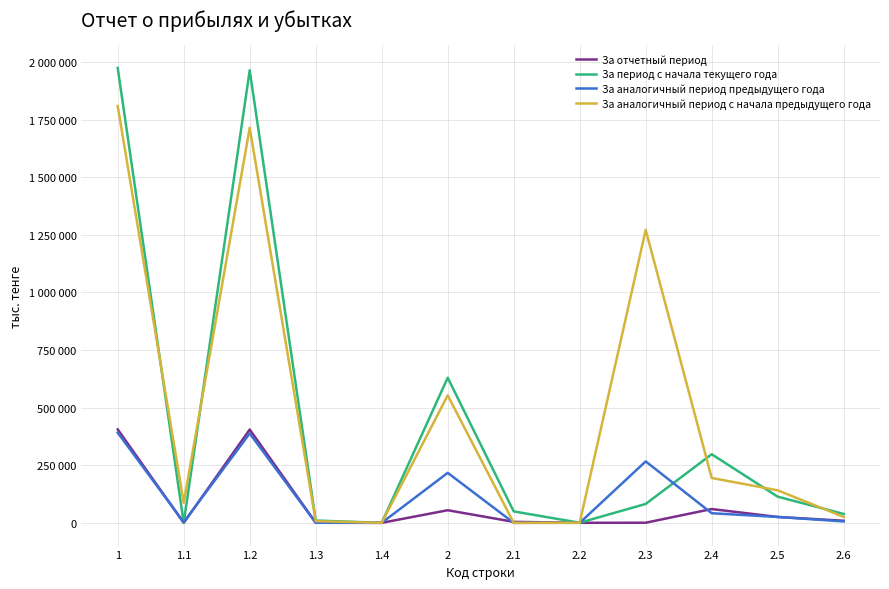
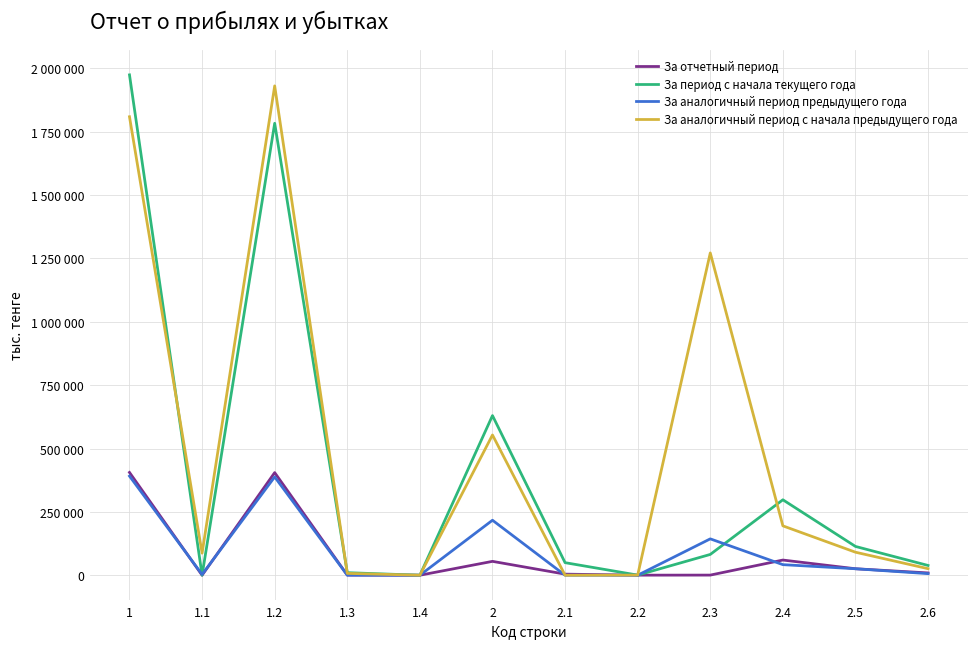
За период с начала текущего года, 1.2: 1960000 -> 1780000
За аналогичный период с начала предыдущего года, 1.2: 1710000 -> 1930000
За аналогичный период предыдущего года, 2.3: 270000 -> 140000
За аналогичный период с начала предыдущего года, 2.5: 140000 -> 90000
